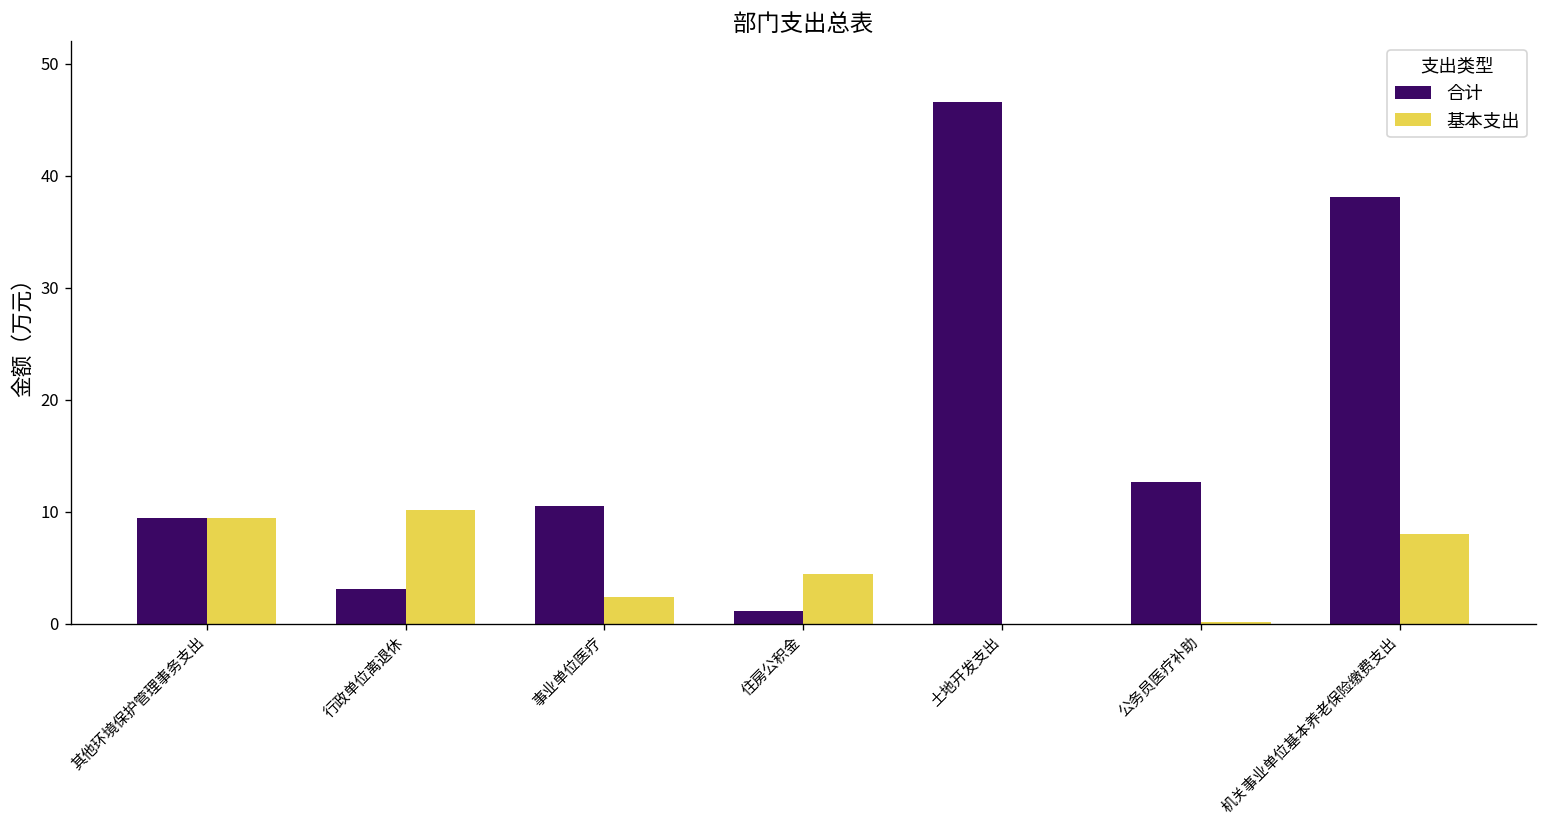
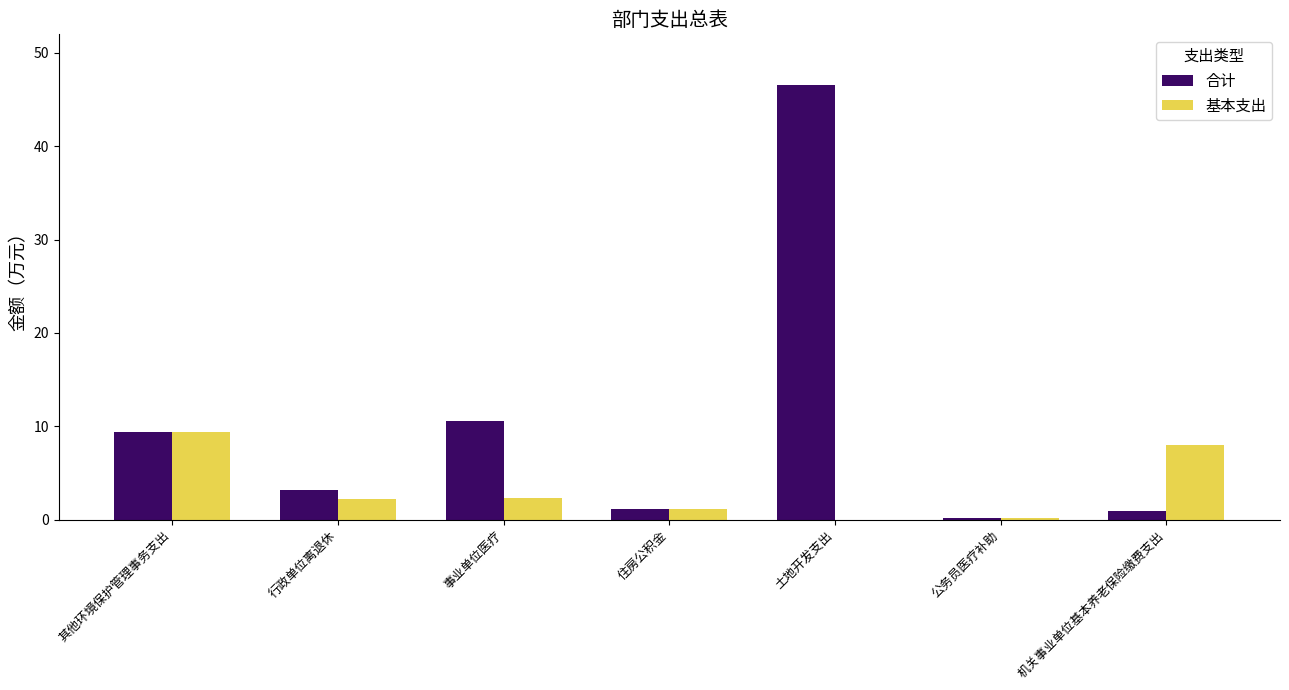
基本支出, 行政单位离退休: 10 -> 2
基本支出, 住房公积金: 4 -> 1
合计, 公务员医疗补助: 13 -> 0
合计, 机关事业单位基本养老保险缴费支出: 38 -> 1
